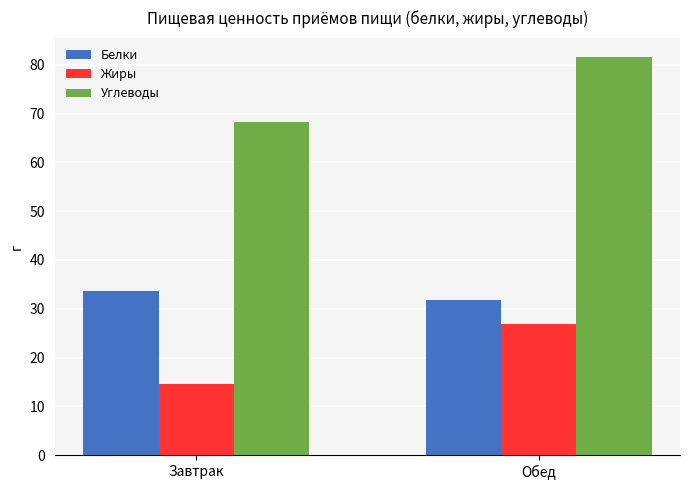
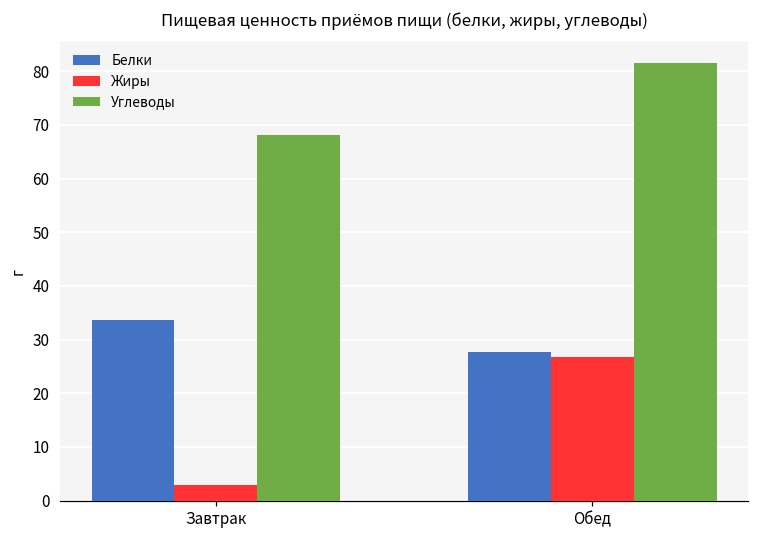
Жиры, Завтрак: 15 -> 3
Белки, Обед: 32 -> 28
